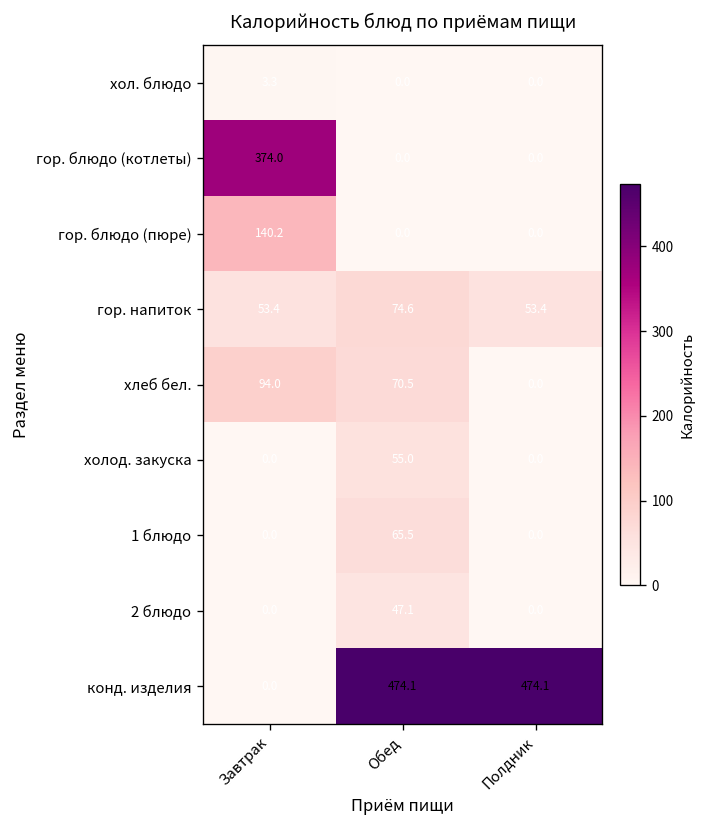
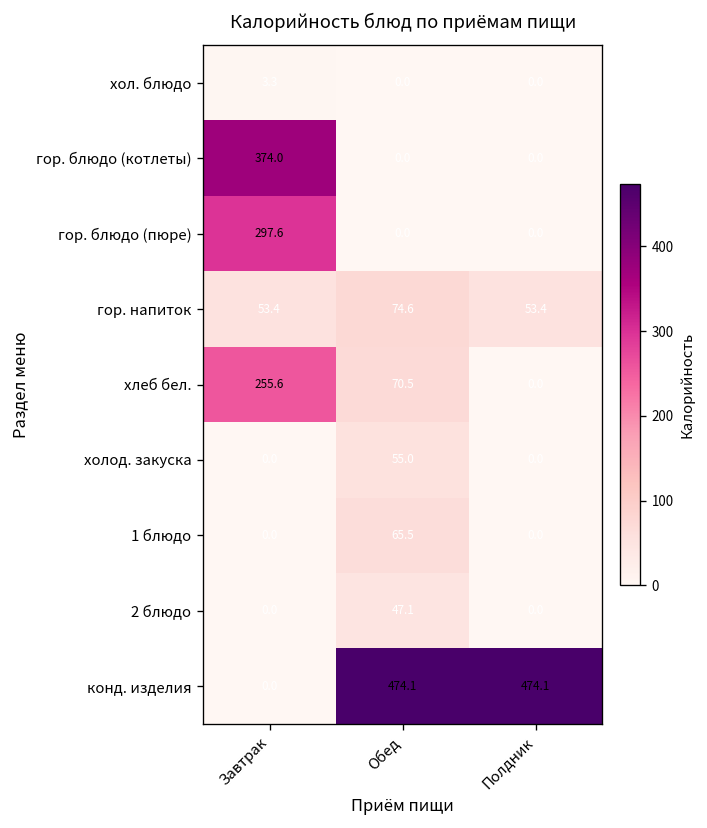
гор. блюдо (пюре), Завтрак: 140.2 -> 297.6
хлеб бел., Завтрак: 94.0 -> 255.6
